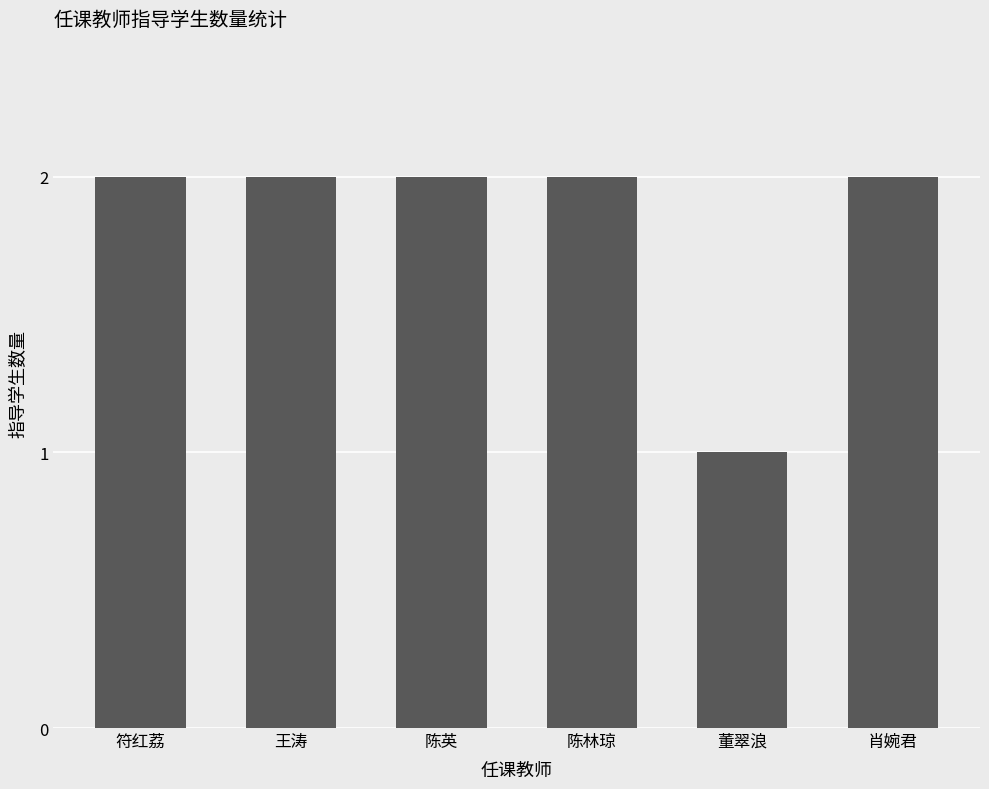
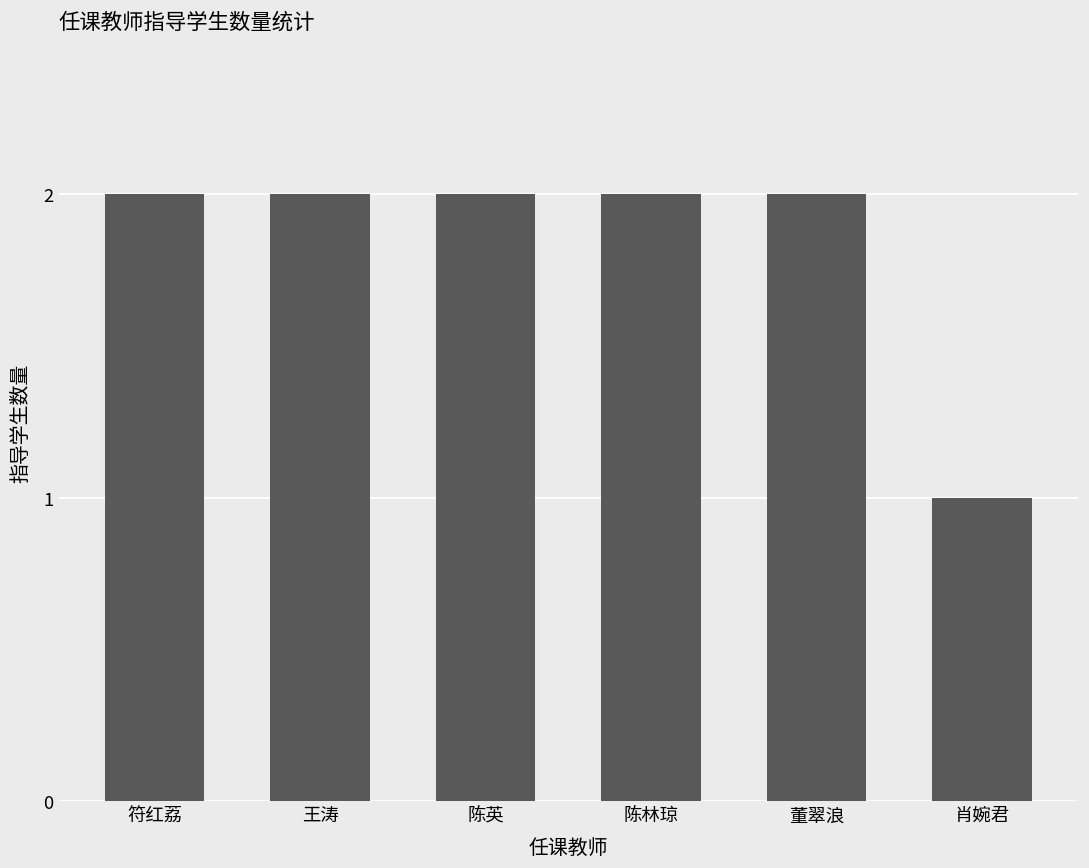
董翠浪: 1 -> 2
肖婉君: 2 -> 1
